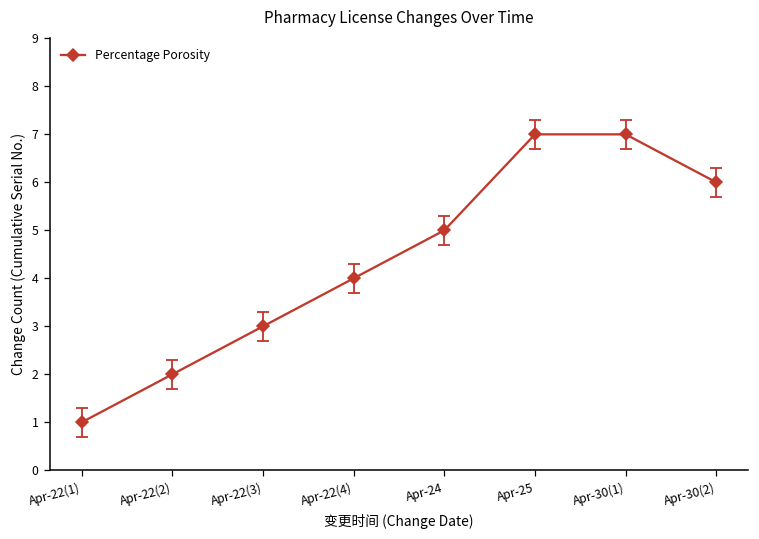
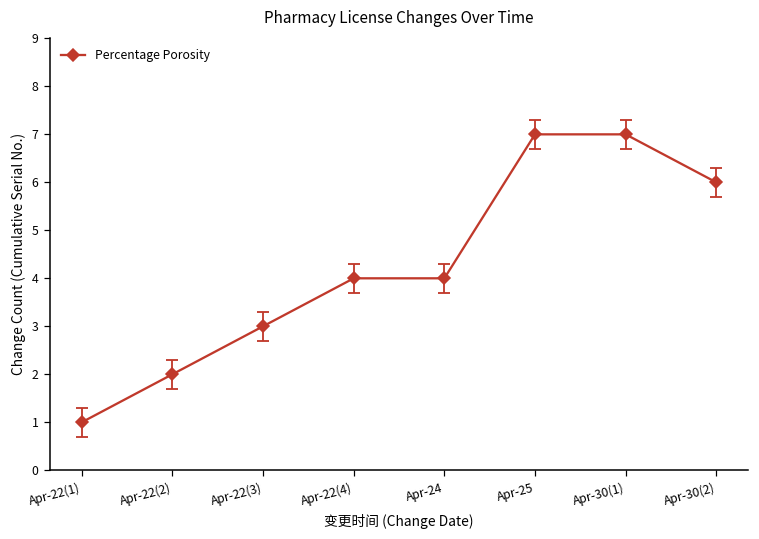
Percentage Porosity, Apr-24: 5 -> 4
